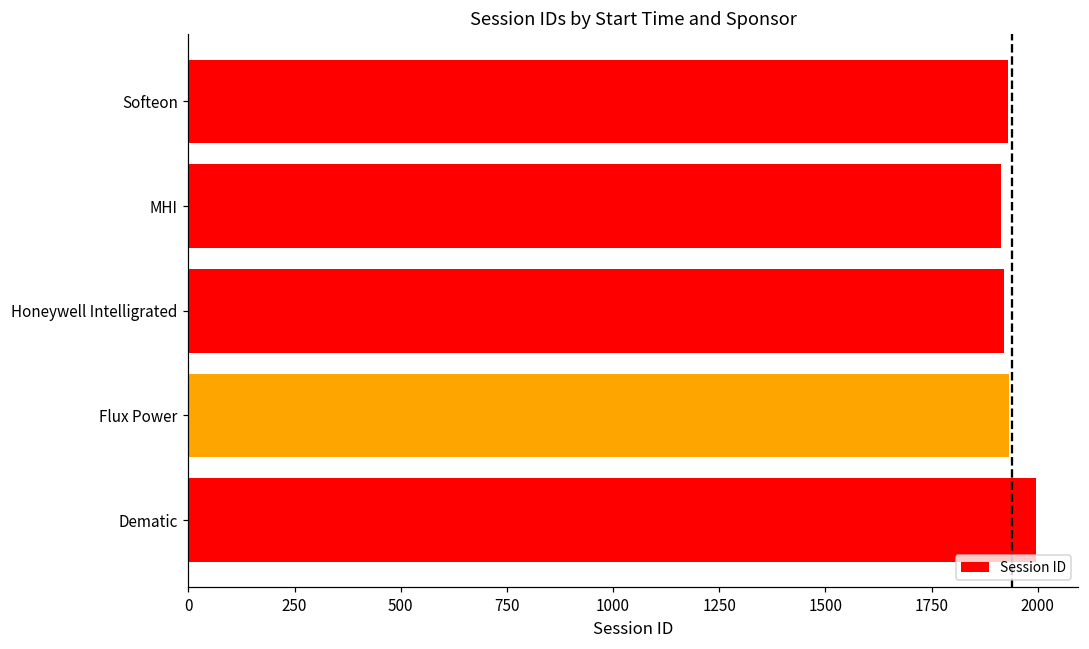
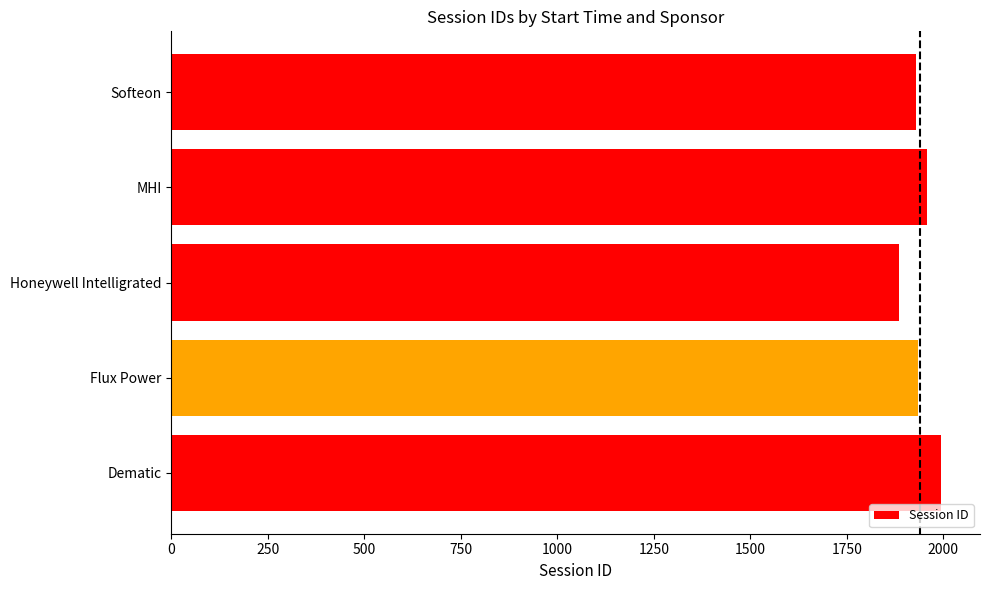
MHI: 1910 -> 1960
Honeywell Intelligrated: 1920 -> 1890
